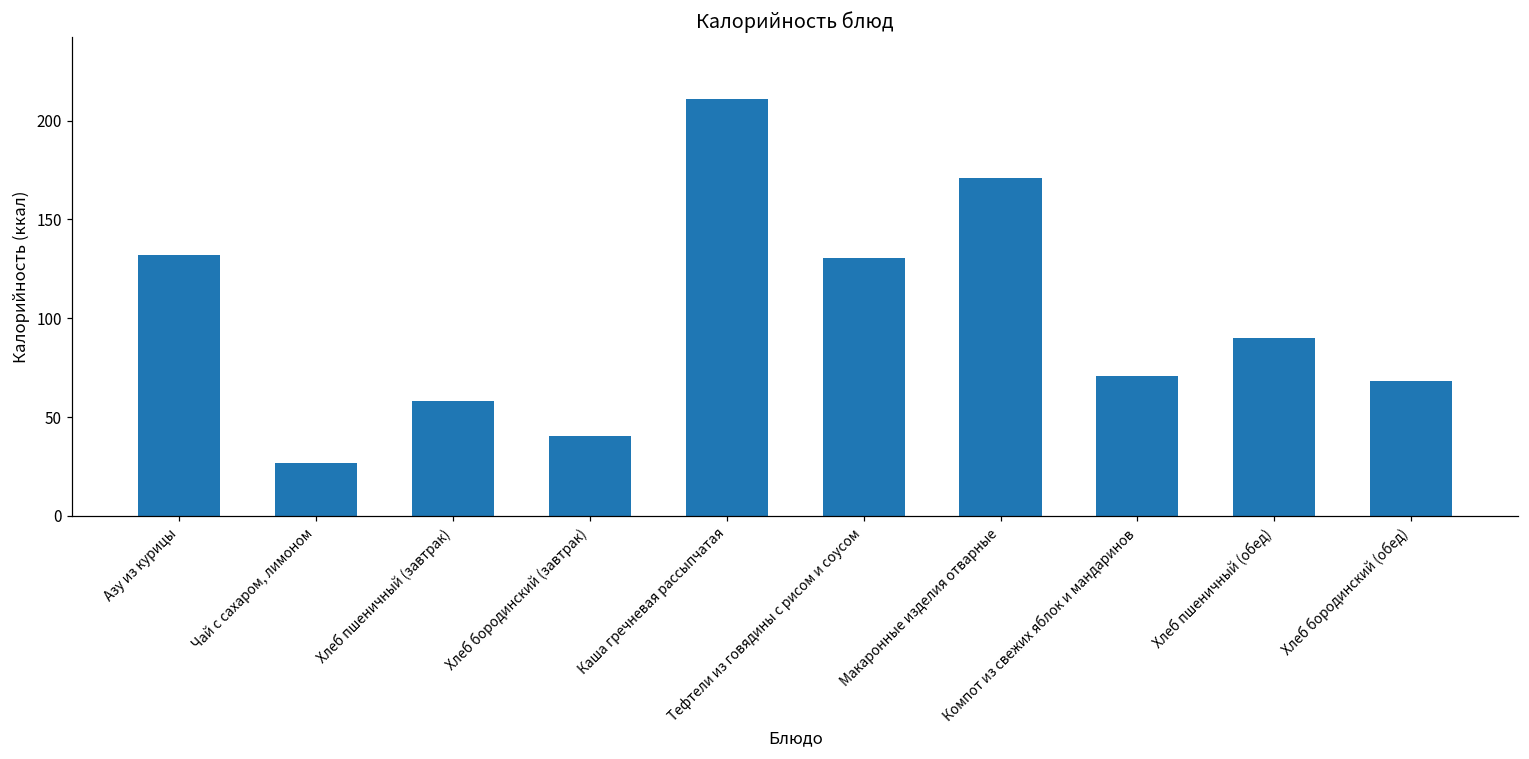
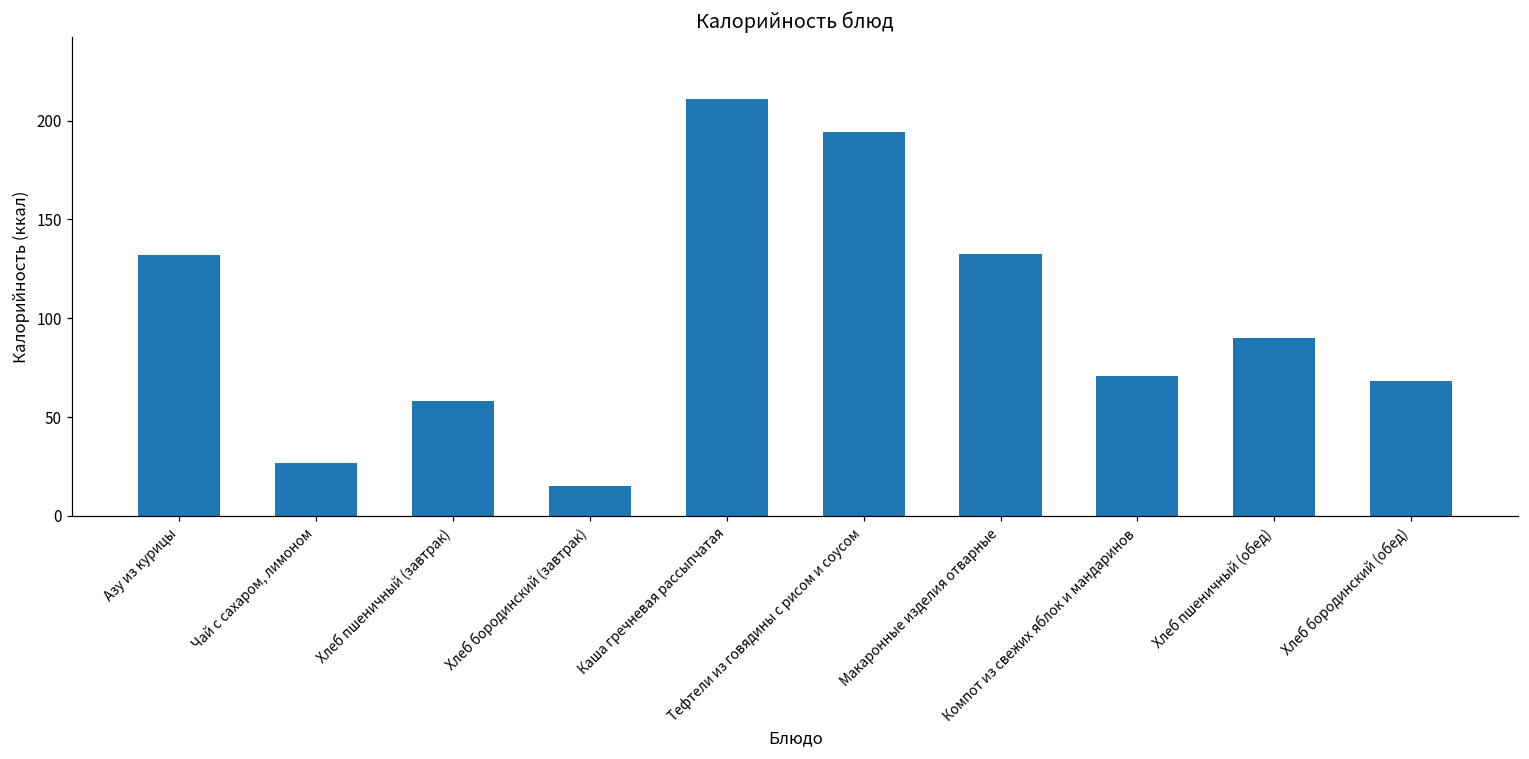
Хлеб бородинский (завтрак): 40 -> 15
Тефтели из говядины с рисом и соусом: 131 -> 194
Макаронные изделия отварные: 171 -> 132
